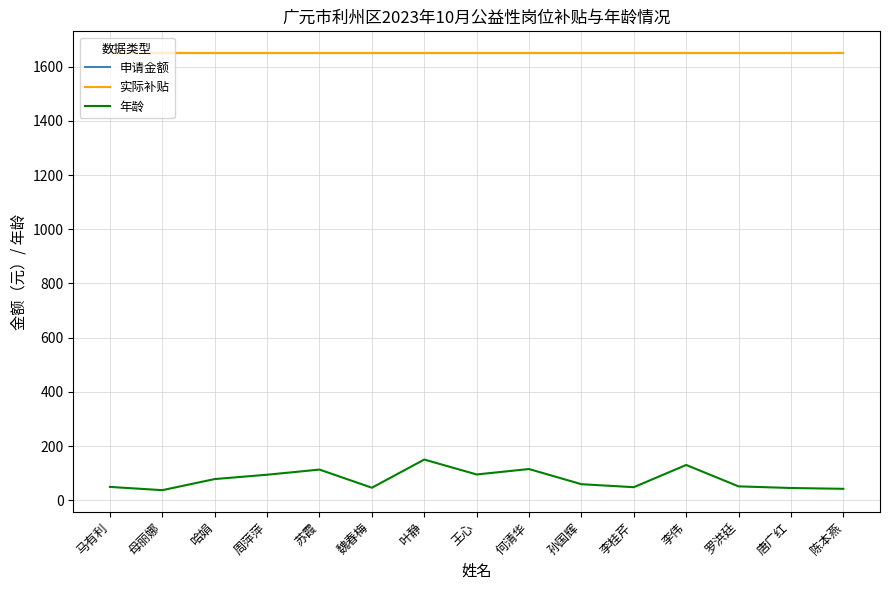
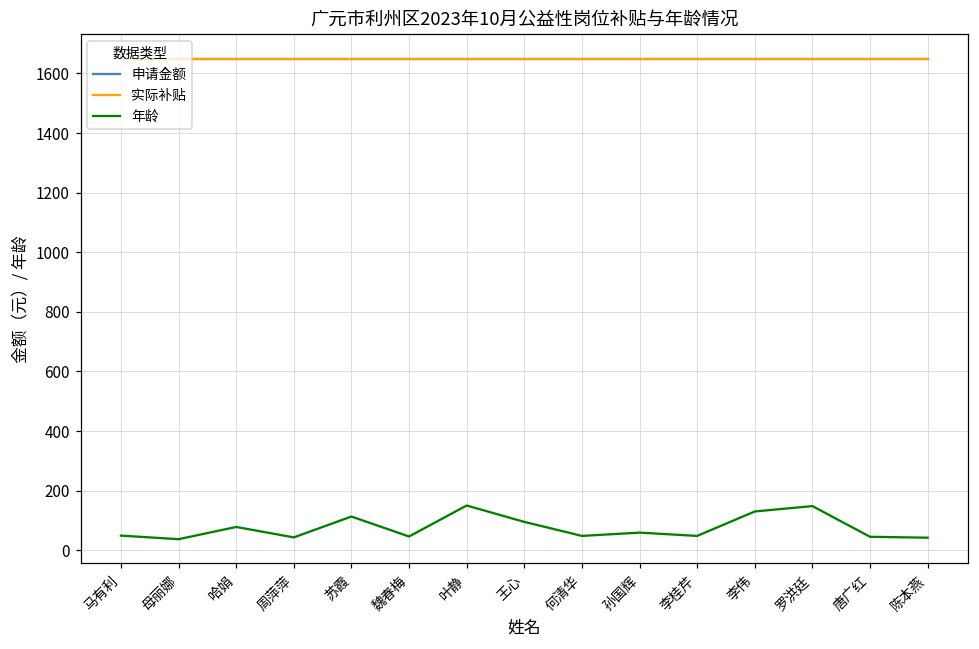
年龄, 周萍萍: 90 -> 40
年龄, 何清华: 120 -> 50
年龄, 罗洪廷: 50 -> 150
